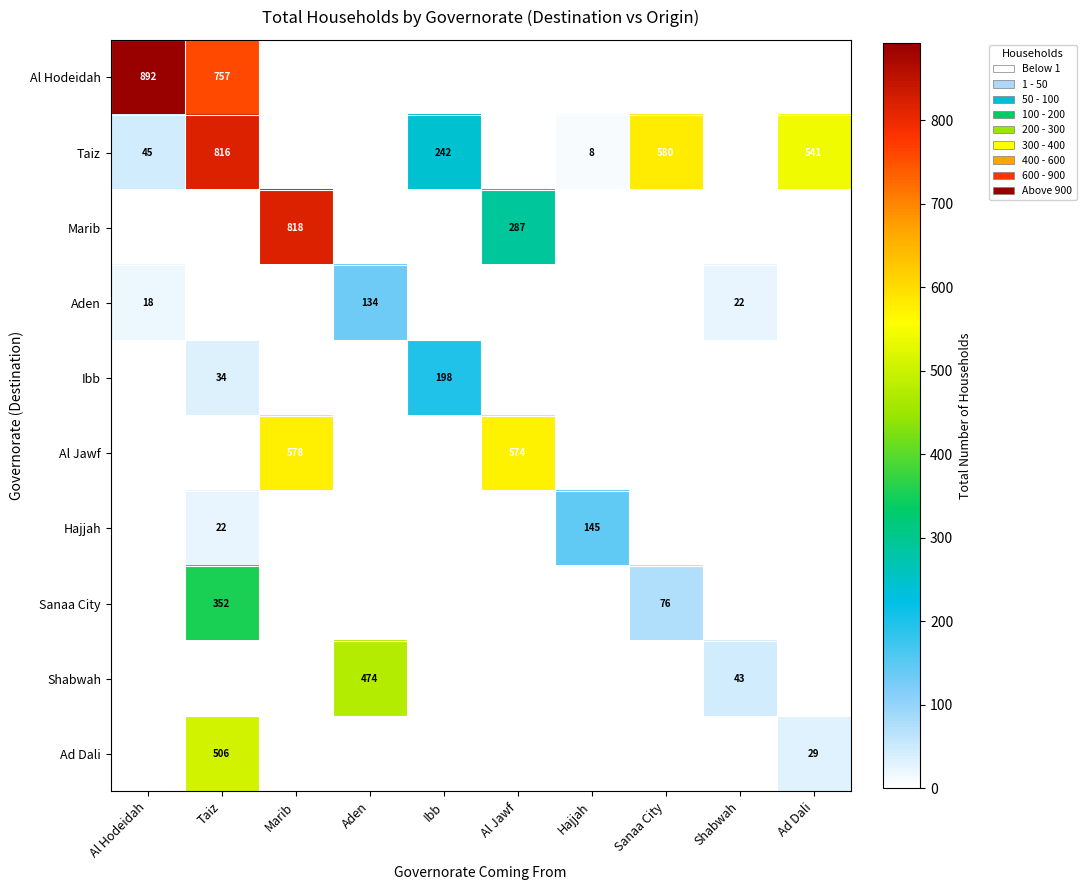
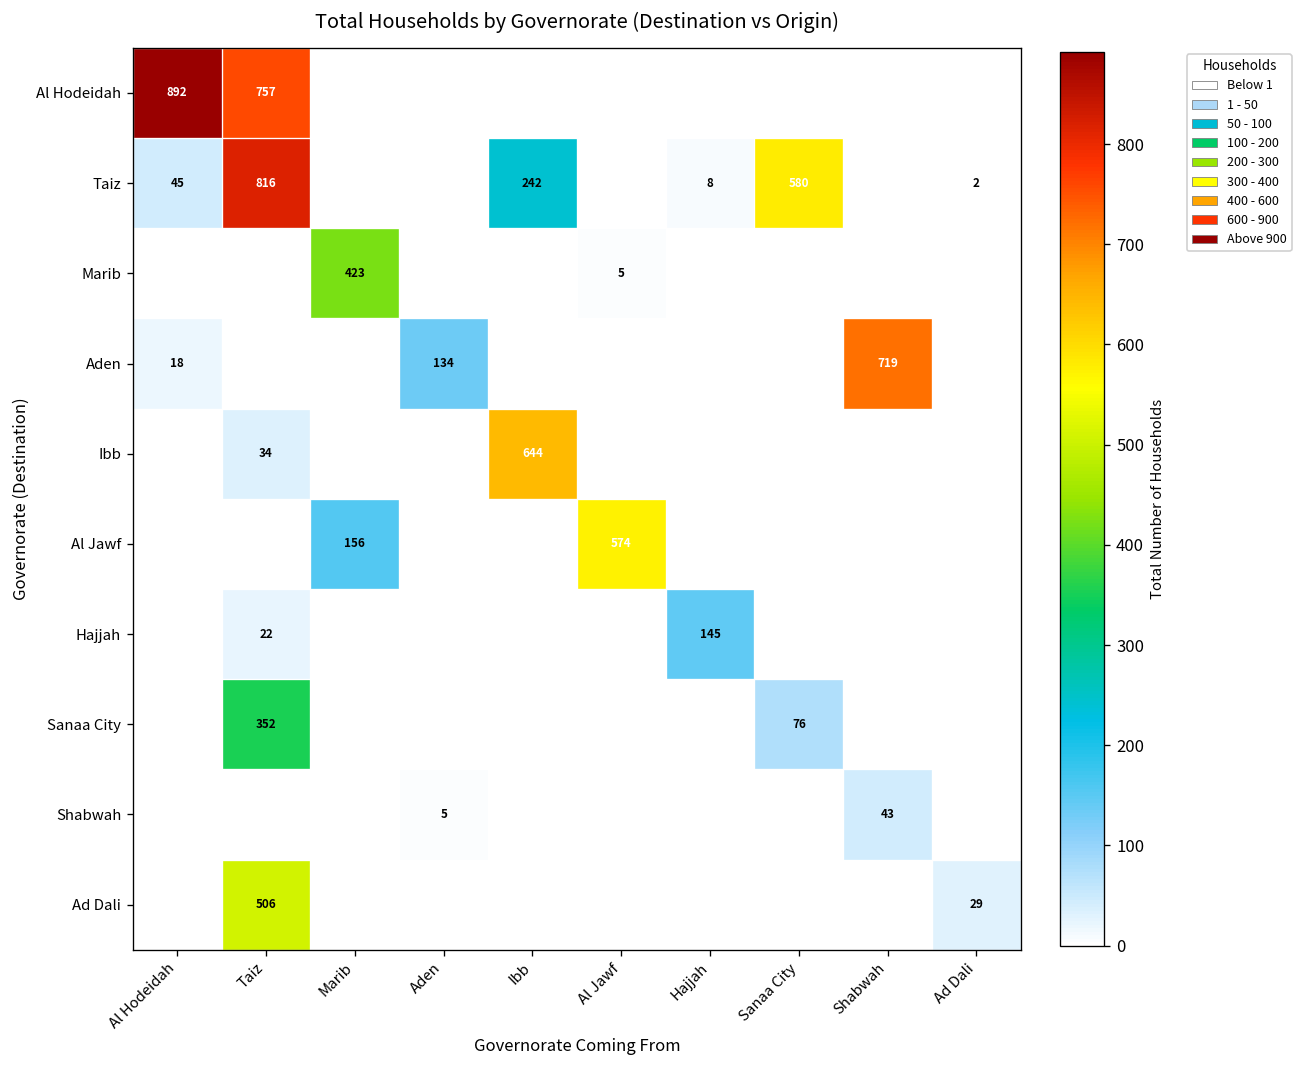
Taiz, Ad Dali: 541 -> 2
Marib, Marib: 818 -> 423
Marib, Al Jawf: 287 -> 5
Aden, Shabwah: 22 -> 719
Ibb, Ibb: 198 -> 644
Al Jawf, Marib: 578 -> 156
Shabwah, Aden: 474 -> 5
